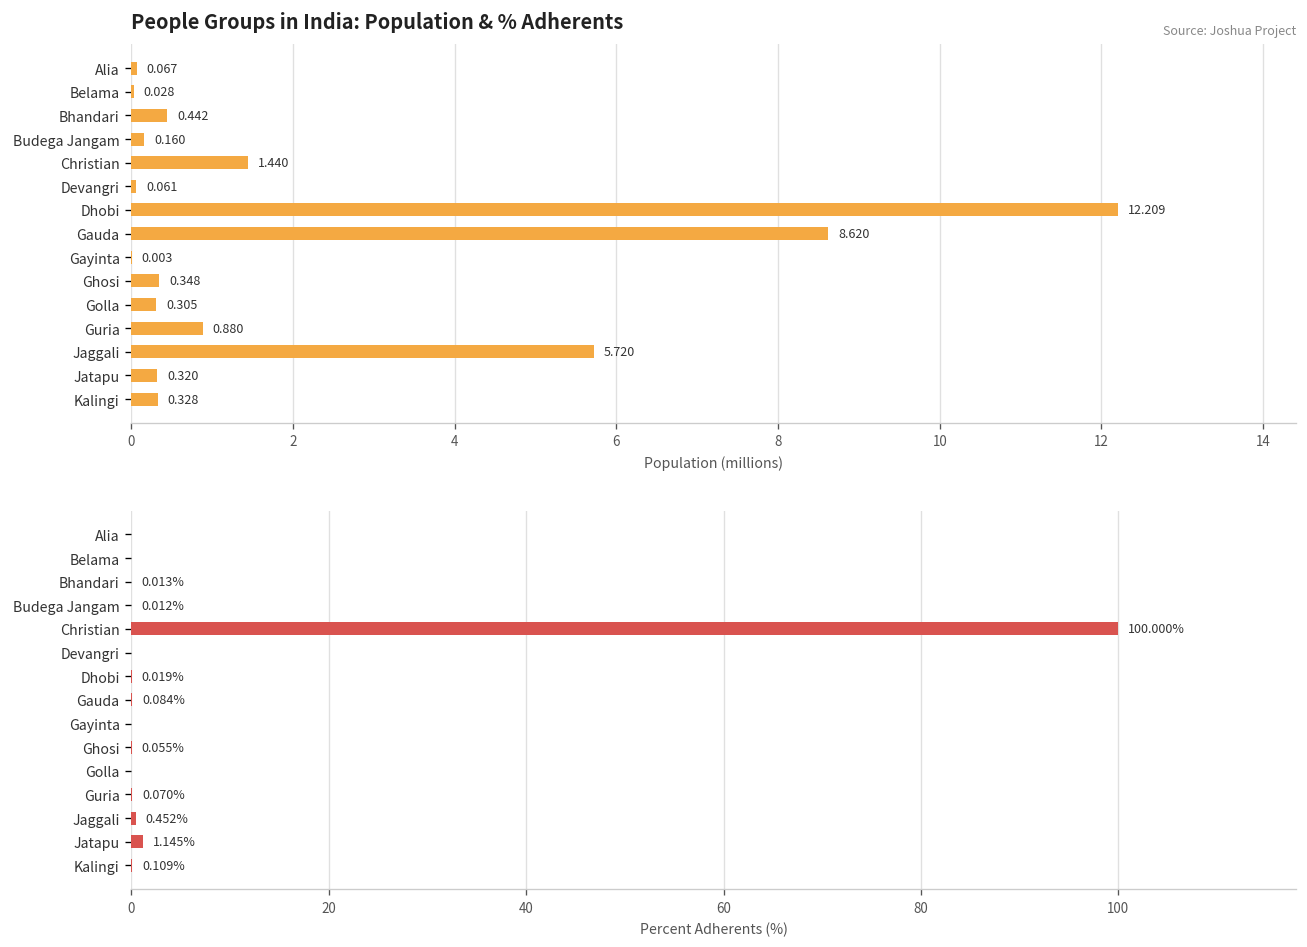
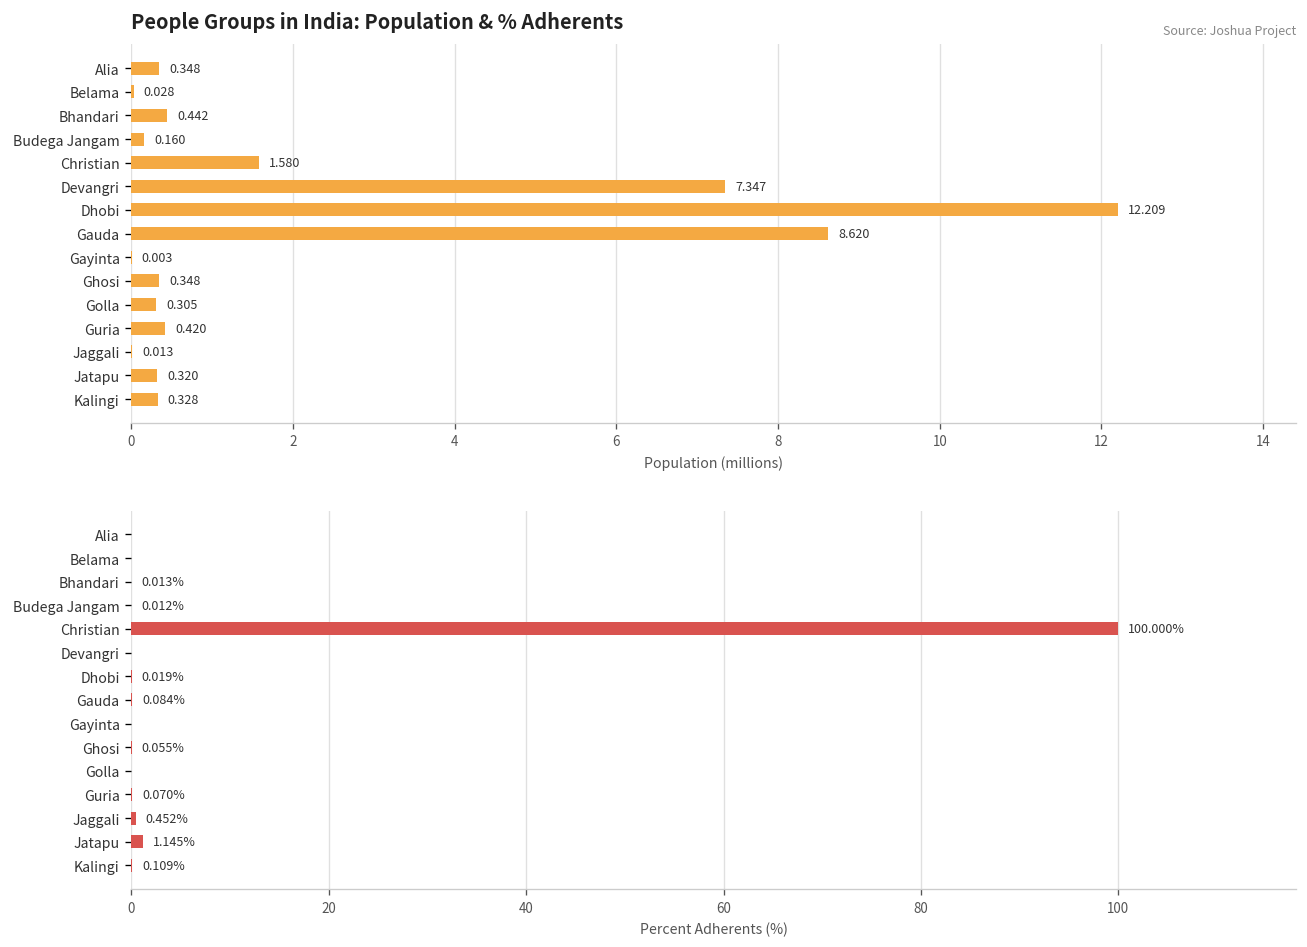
People Groups in India: Population & % Adherents, Alia: 0.067 -> 0.348
People Groups in India: Population & % Adherents, Christian: 1.440 -> 1.580
People Groups in India: Population & % Adherents, Devangri: 0.061 -> 7.347
People Groups in India: Population & % Adherents, Guria: 0.880 -> 0.420
People Groups in India: Population & % Adherents, Jaggali: 5.720 -> 0.013
